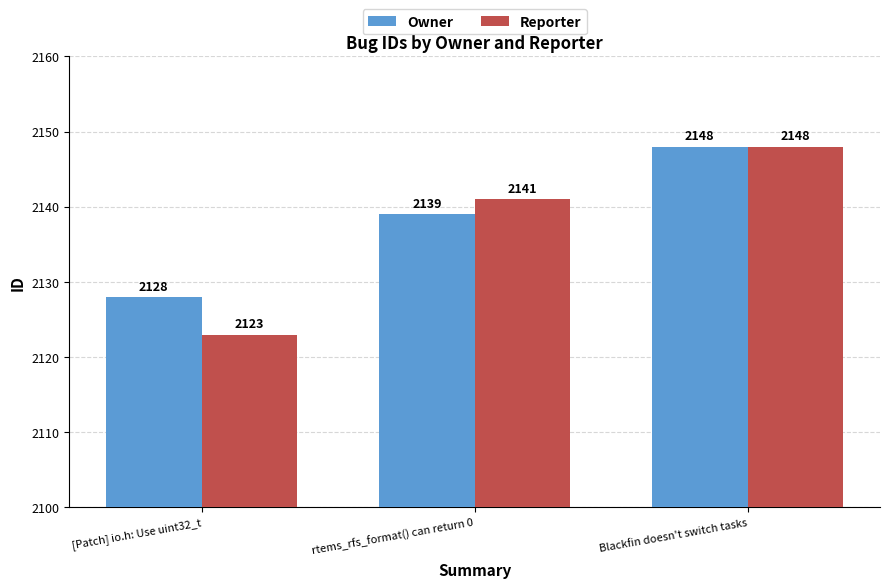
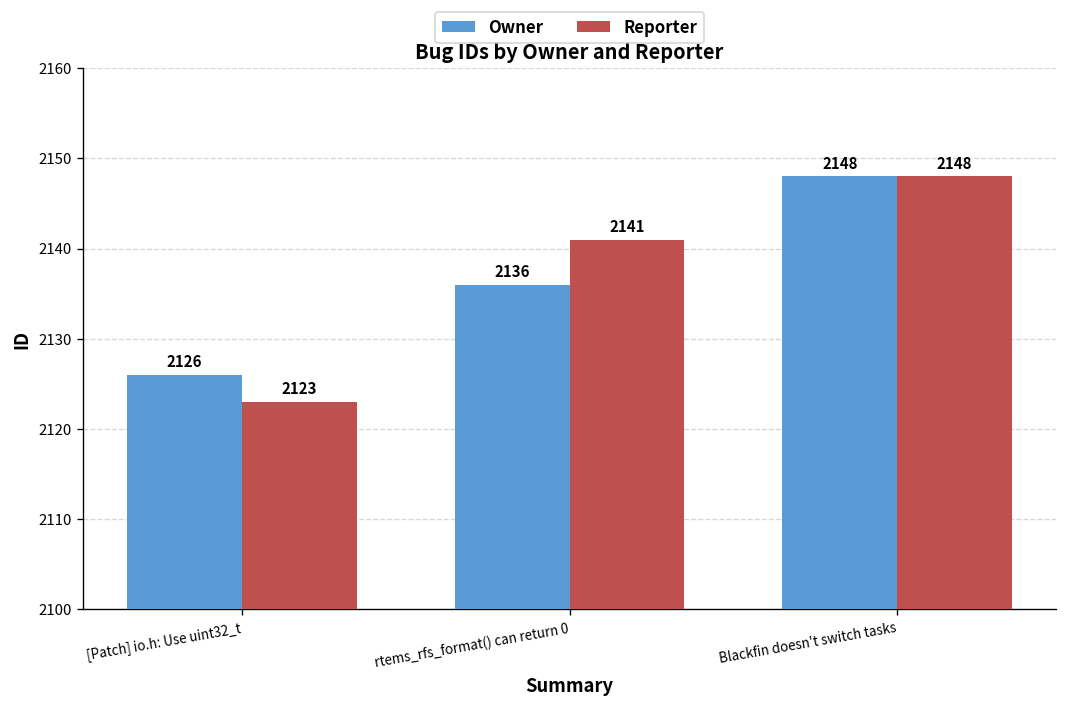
Owner, [Patch] io.h: Use uint32_t: 2128 -> 2126
Owner, rtems_rfs_format() can return 0: 2139 -> 2136
